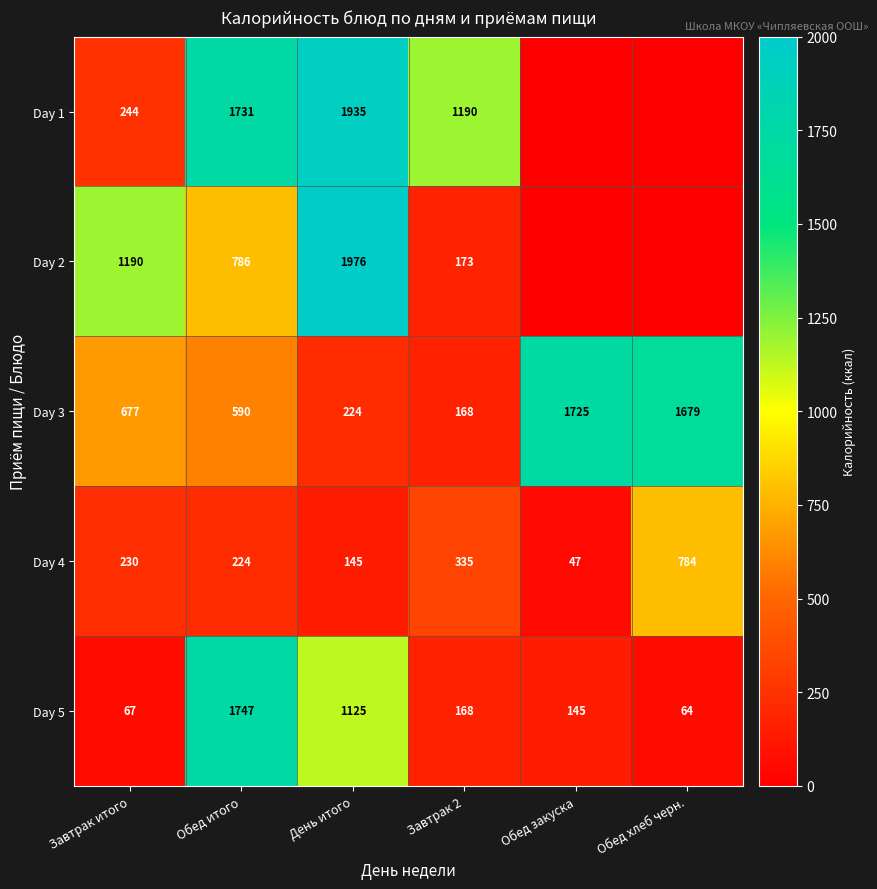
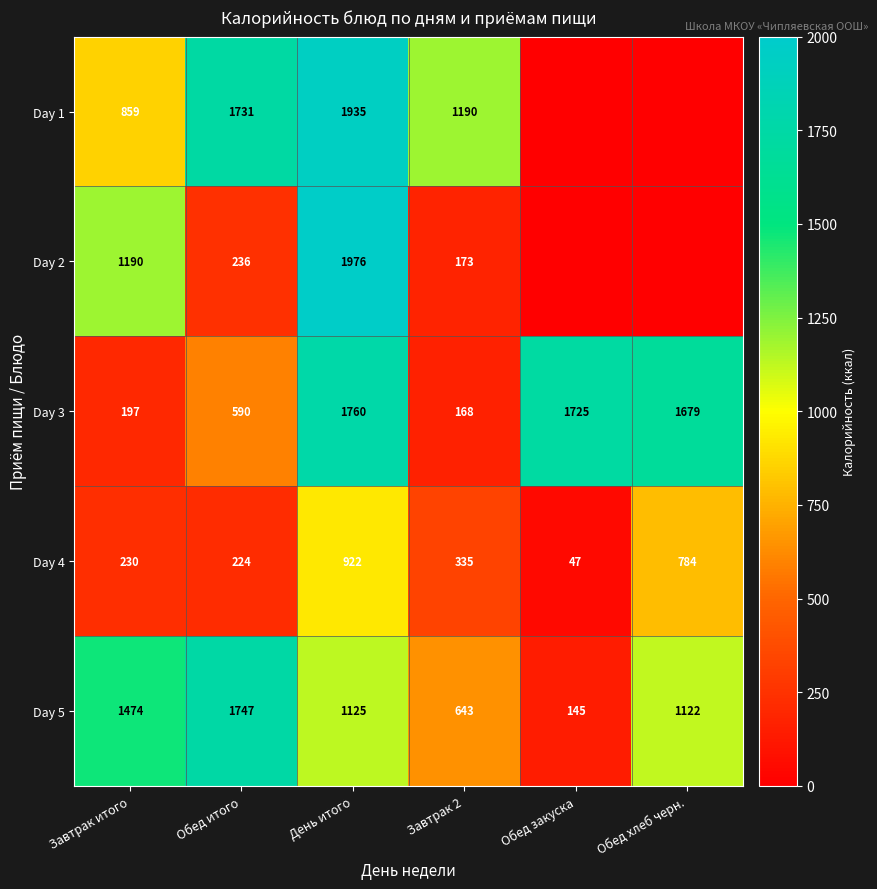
Day 1, Завтрак итого: 244 -> 859
Day 2, Обед итого: 786 -> 236
Day 3, Завтрак итого: 677 -> 197
Day 3, День итого: 224 -> 1760
Day 4, День итого: 145 -> 922
Day 5, Завтрак итого: 67 -> 1474
Day 5, Завтрак 2: 168 -> 643
Day 5, Обед хлеб черн.: 64 -> 1122
